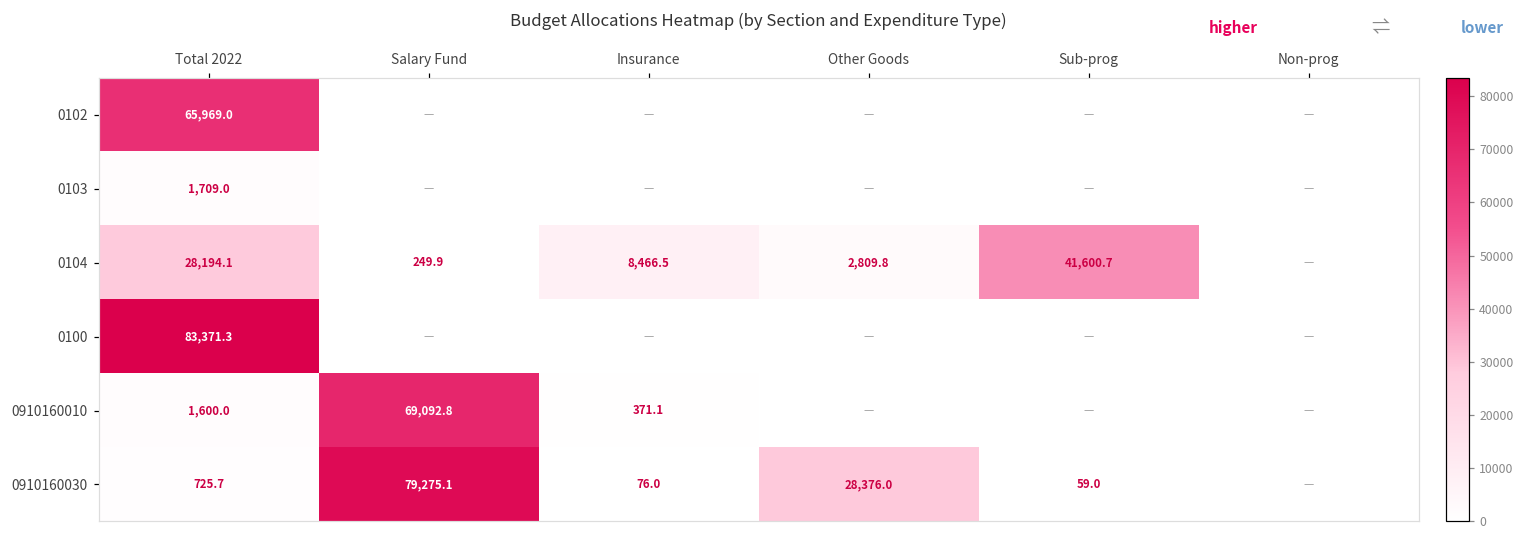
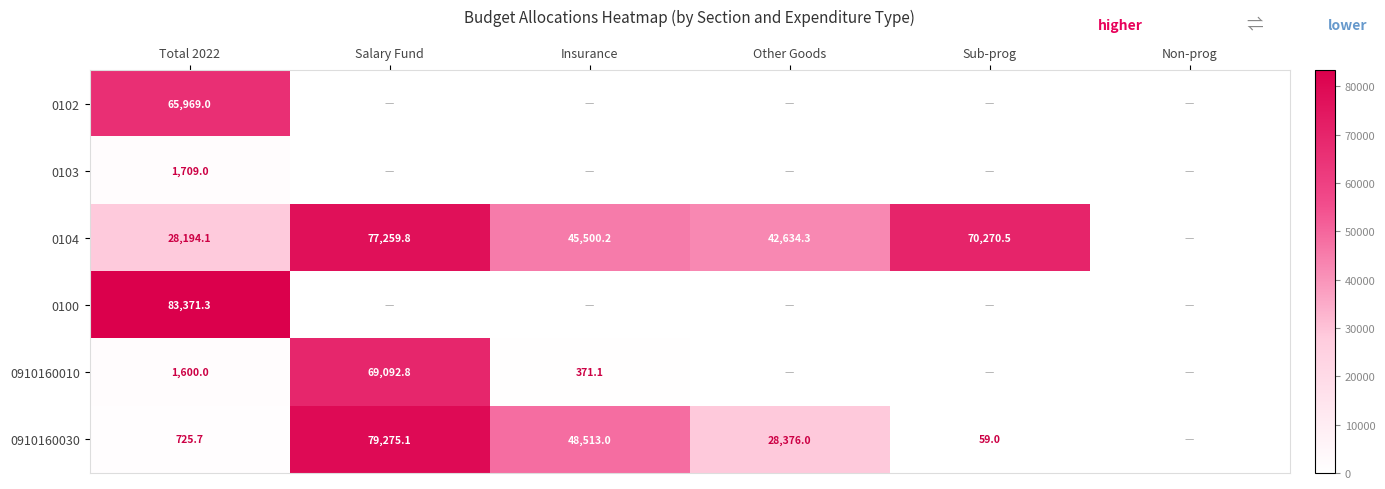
0104, Salary Fund: 249.9 -> 77,259.8
0104, Insurance: 8,466.5 -> 45,500.2
0104, Other Goods: 2,809.8 -> 42,634.3
0104, Sub-prog: 41,600.7 -> 70,270.5
0910160030, Insurance: 76.0 -> 48,513.0
